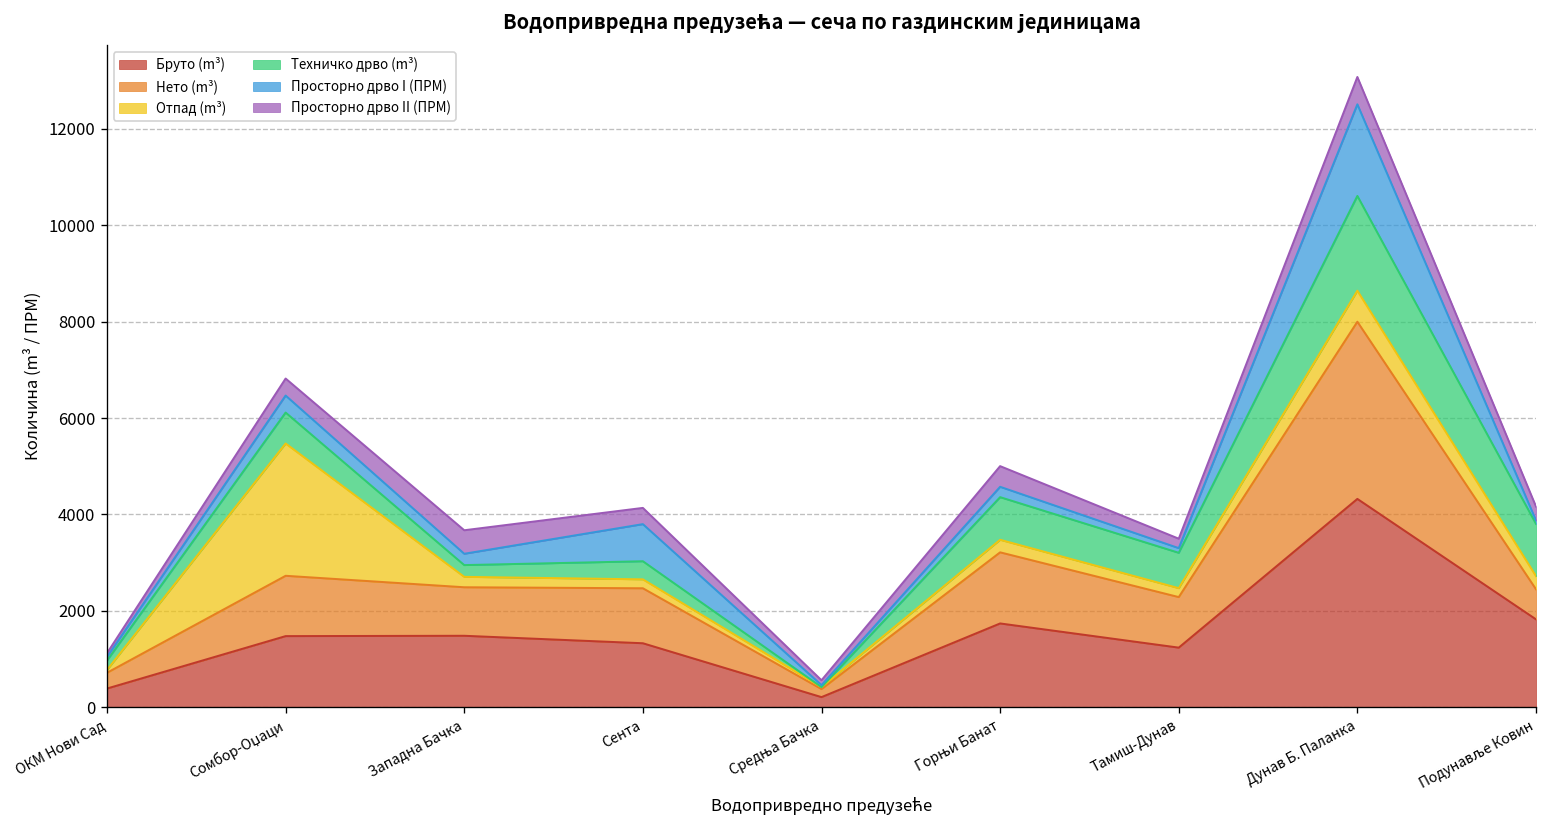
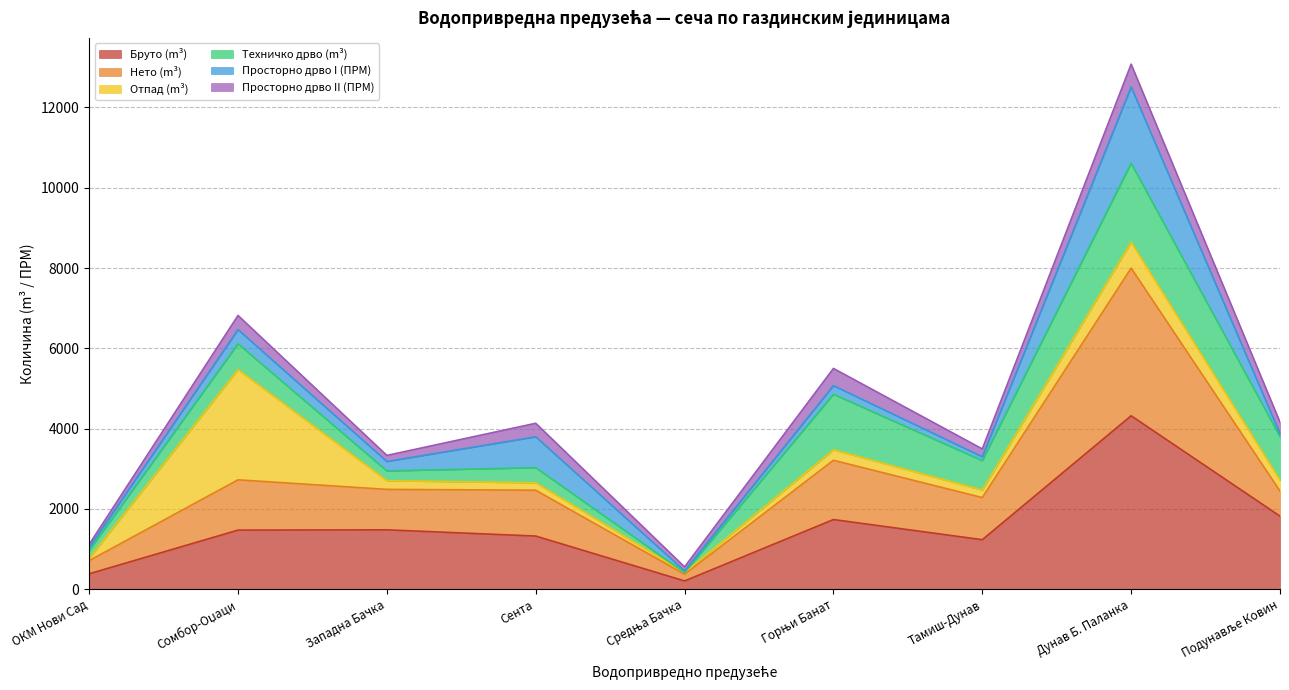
Просторно дрво II (ПРМ), Западна Бачка: 500 -> 200
Техничко дрво (m³), Горњи Банат: 900 -> 1400
